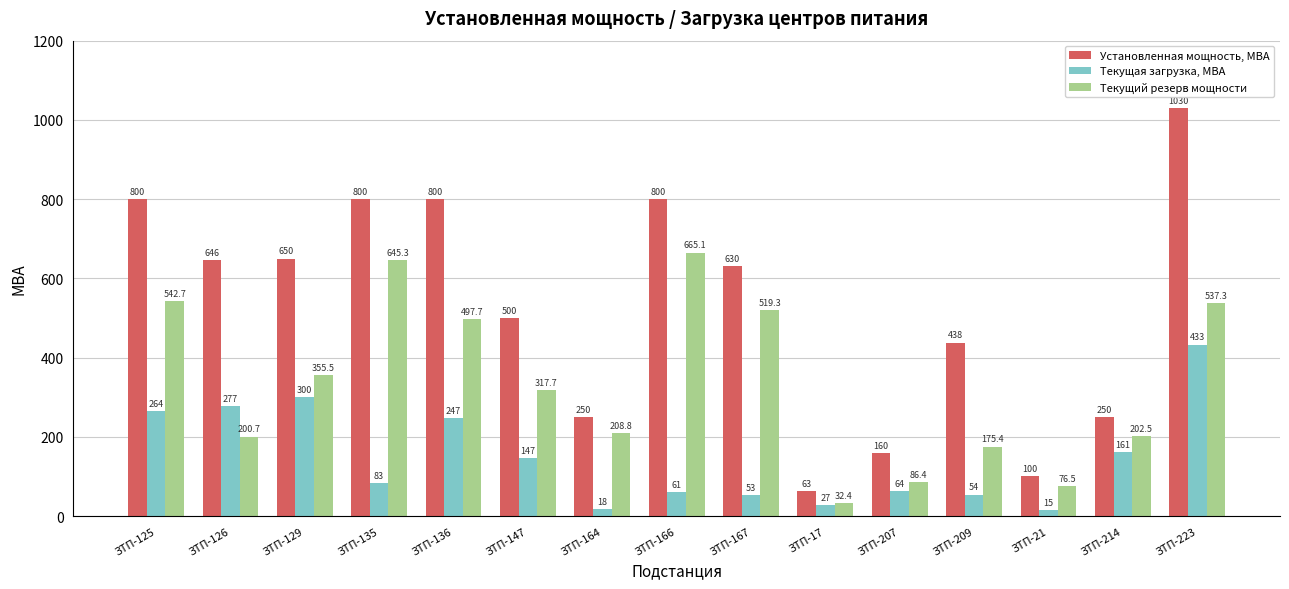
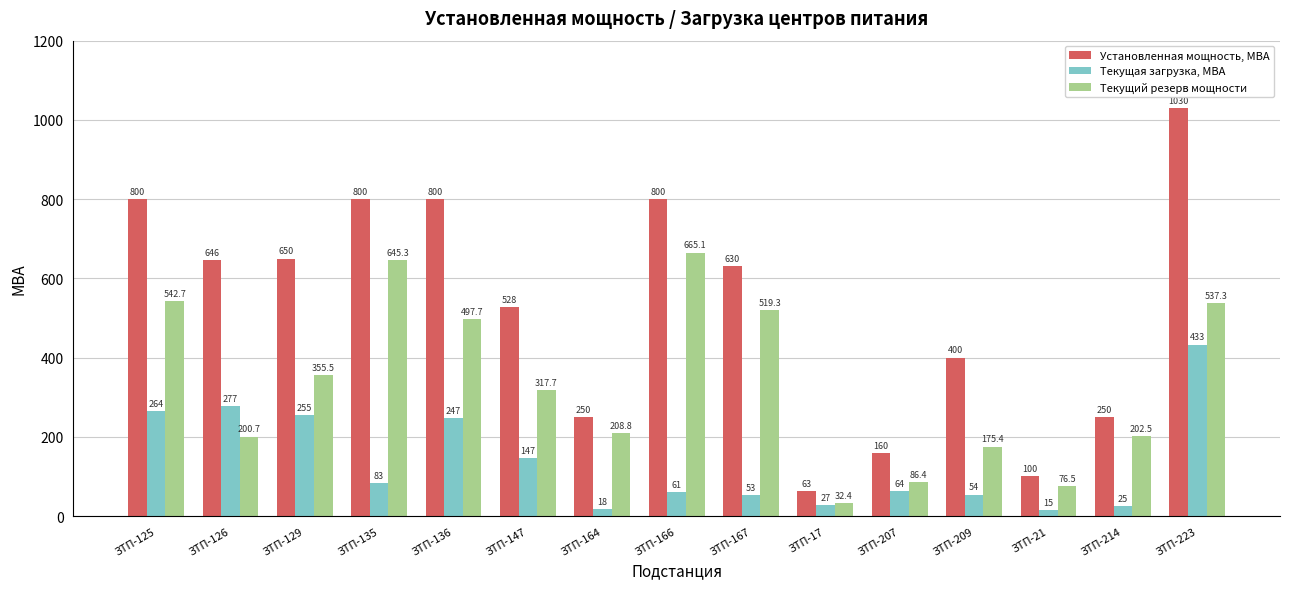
Текущая загрузка, МВА, ЗТП-129: 300 -> 255
Установленная мощность, МВА, ЗТП-147: 500 -> 528
Установленная мощность, МВА, ЗТП-209: 438 -> 400
Текущая загрузка, МВА, ЗТП-214: 161 -> 25
